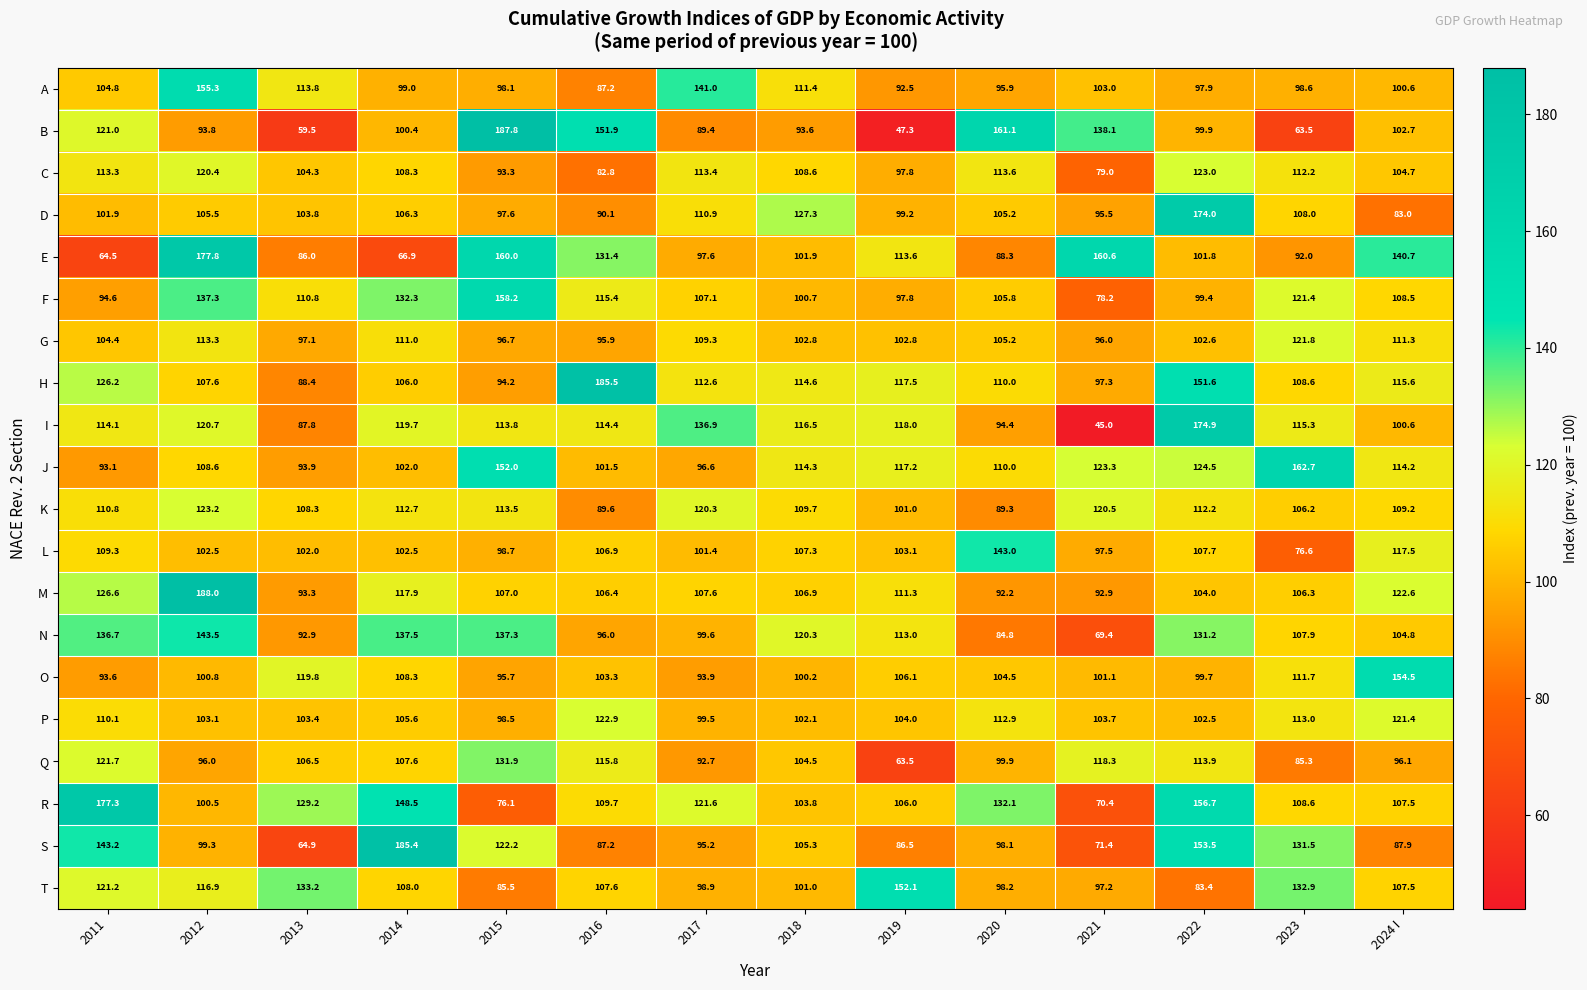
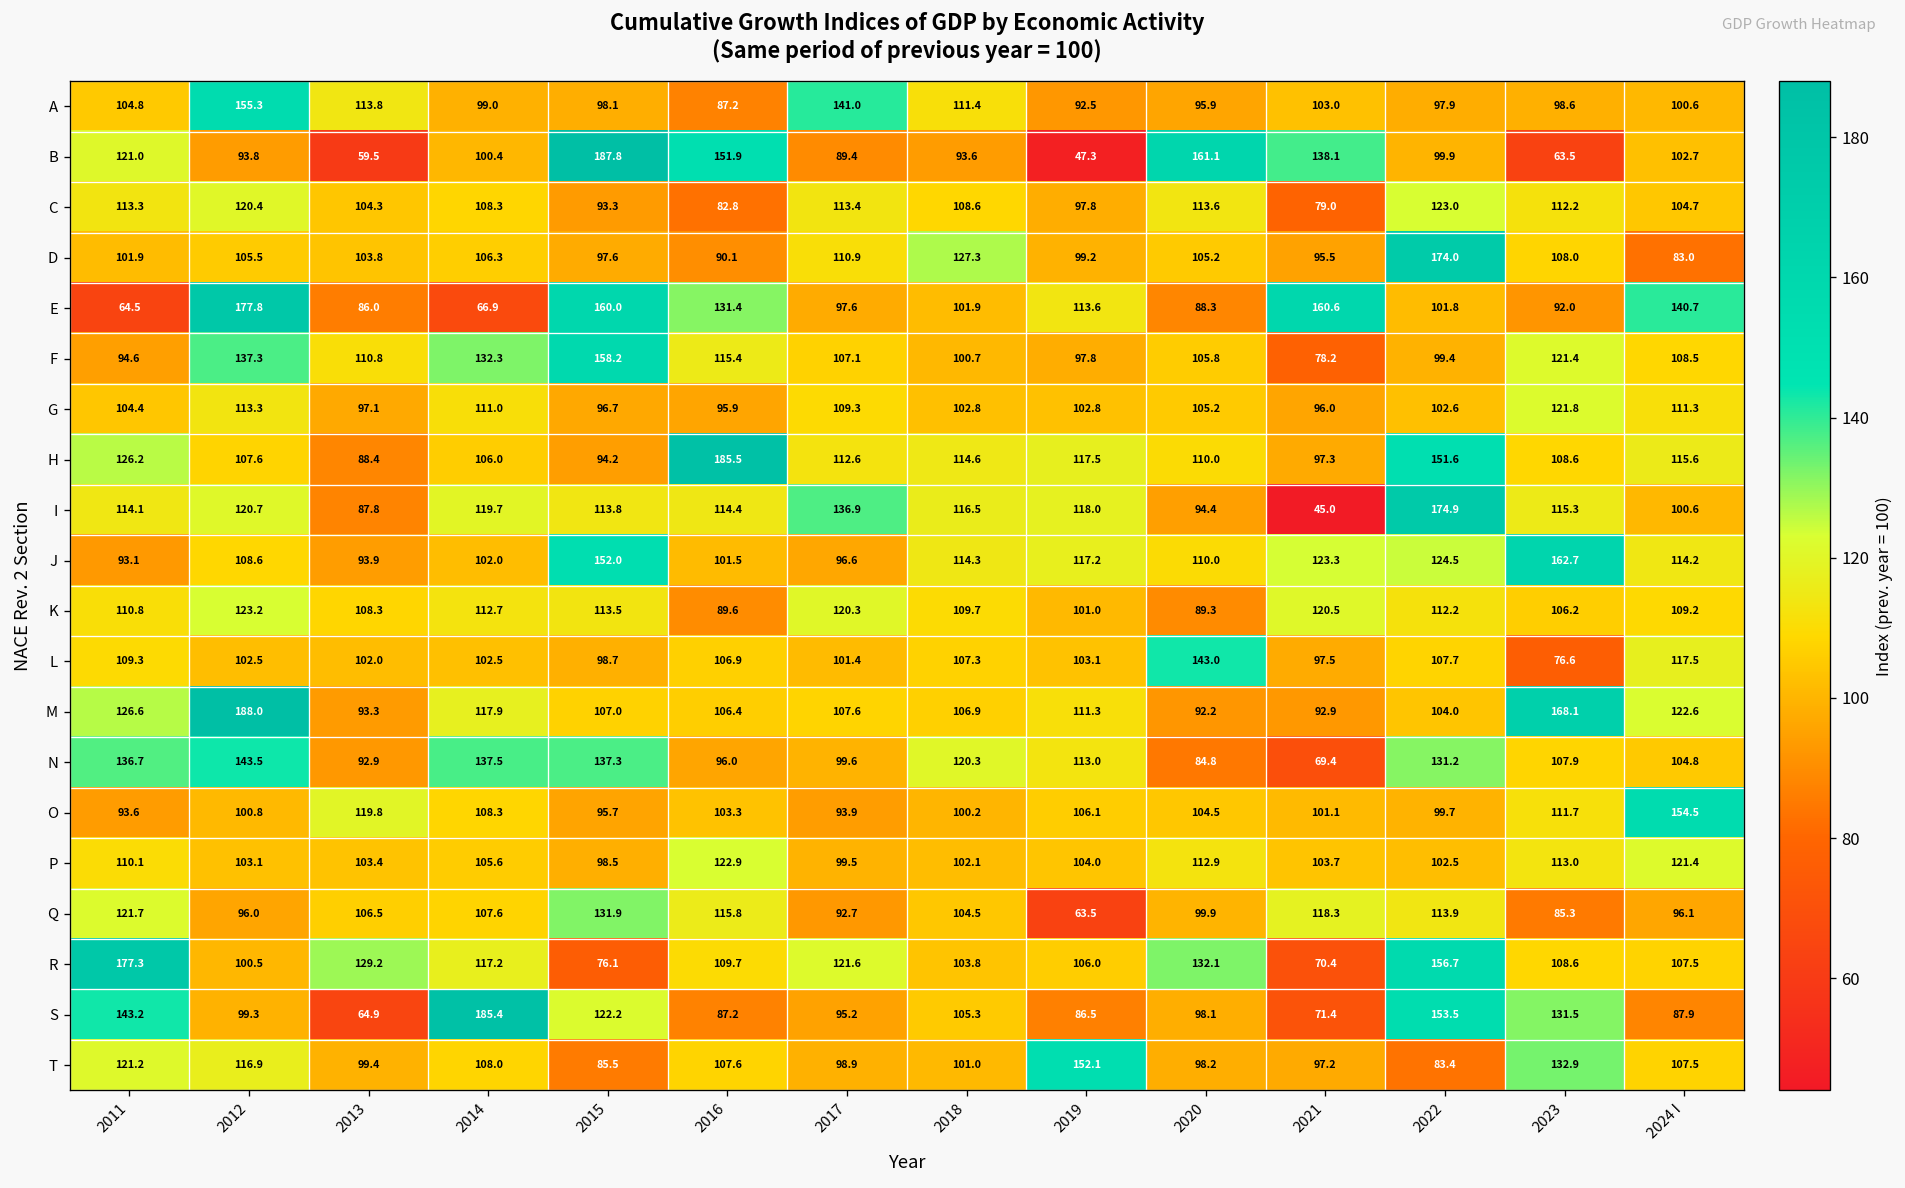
M, 2023: 106.3 -> 168.1
R, 2014: 148.5 -> 117.2
T, 2013: 133.2 -> 99.4
